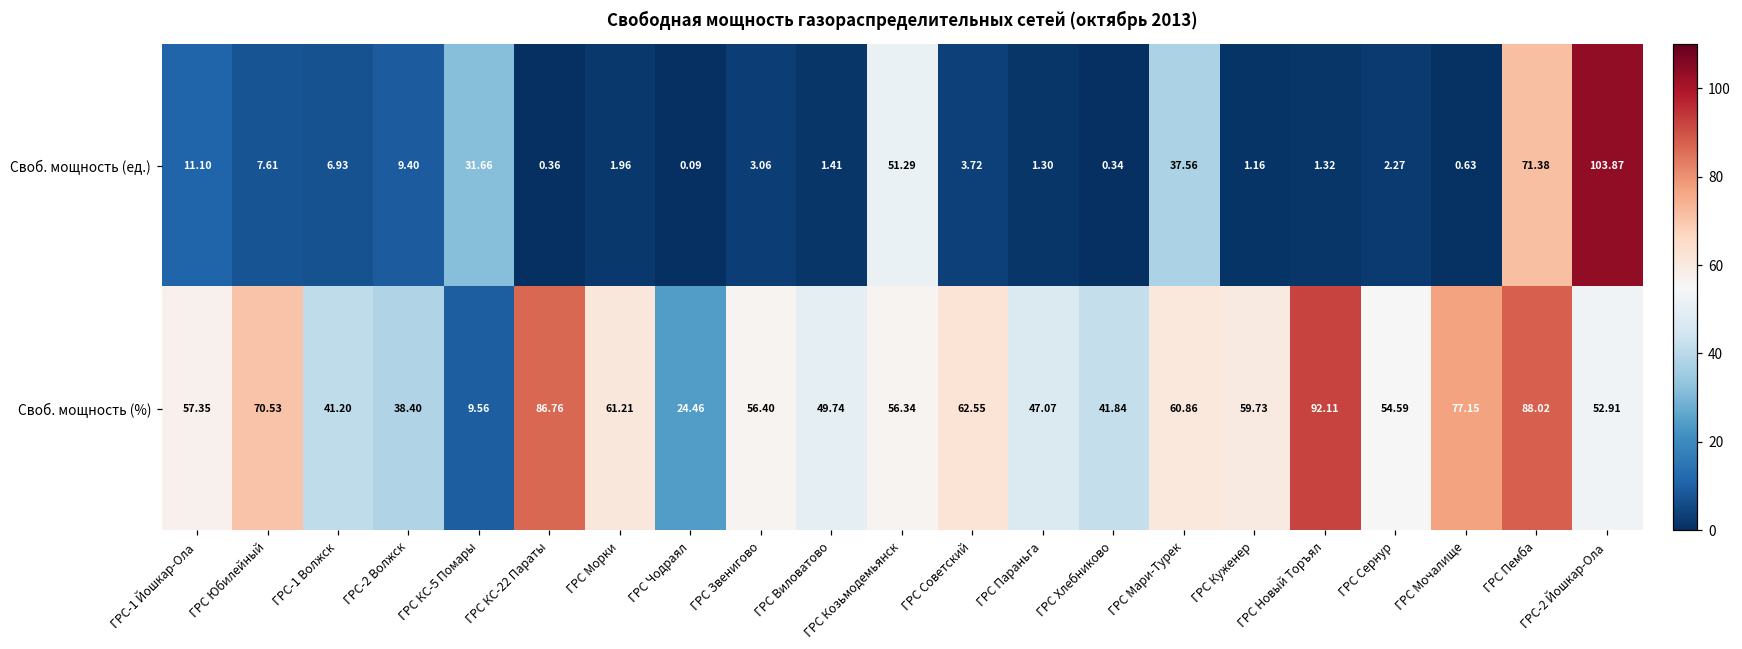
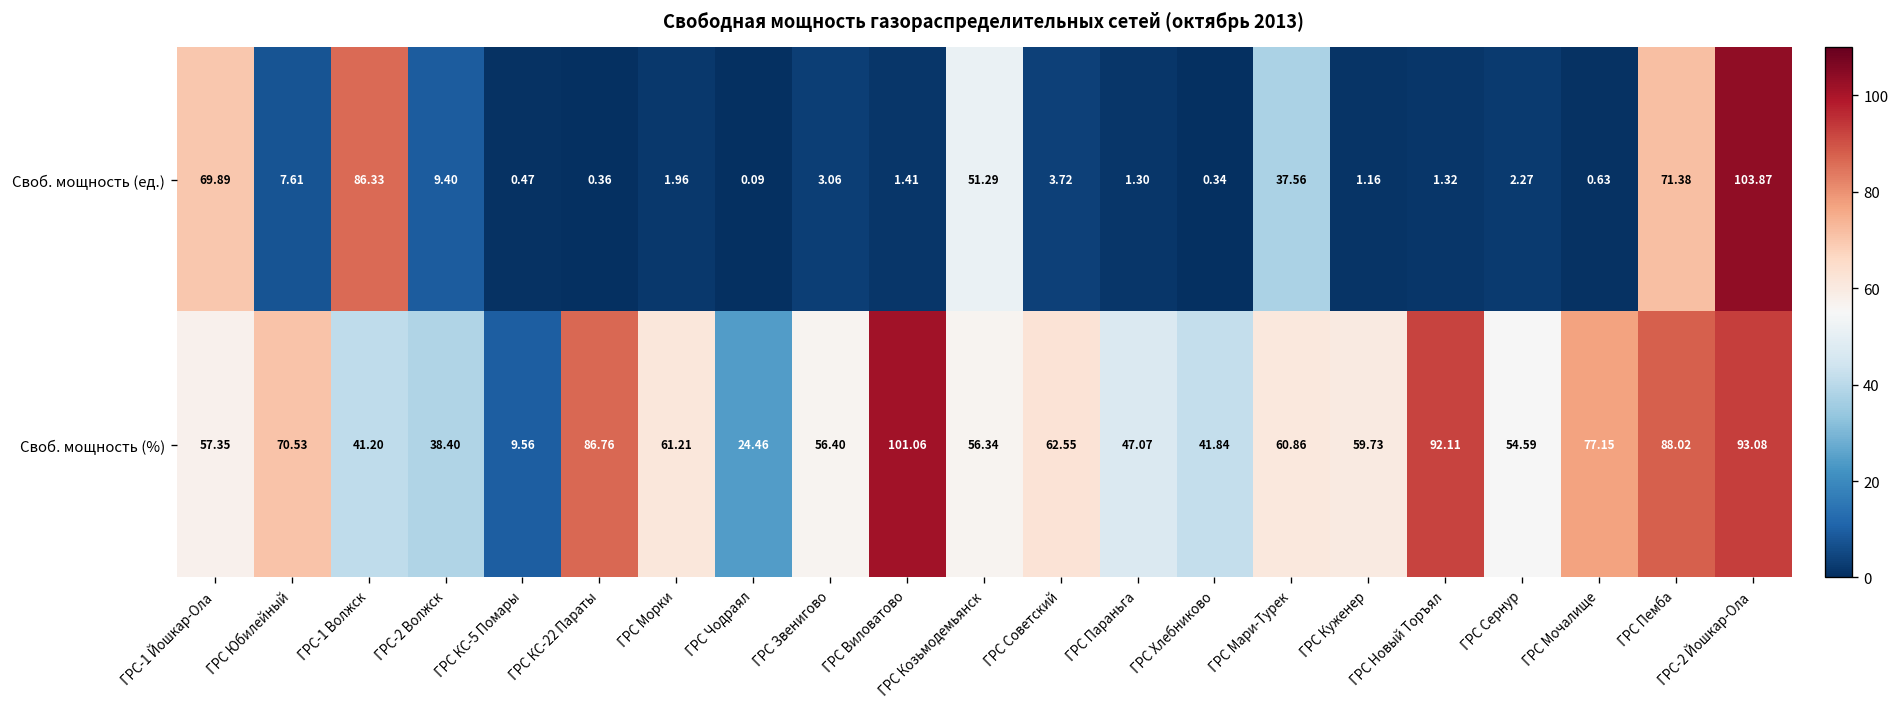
Своб. мощность (ед.), ГРС-1 Йошкар-Ола: 11.10 -> 69.89
Своб. мощность (ед.), ГРС-1 Волжск: 6.93 -> 86.33
Своб. мощность (ед.), ГРС КС-5 Помары: 31.66 -> 0.47
Своб. мощность (%), ГРС Виловатово: 49.74 -> 101.06
Своб. мощность (%), ГРС-2 Йошкар-Ола: 52.91 -> 93.08
